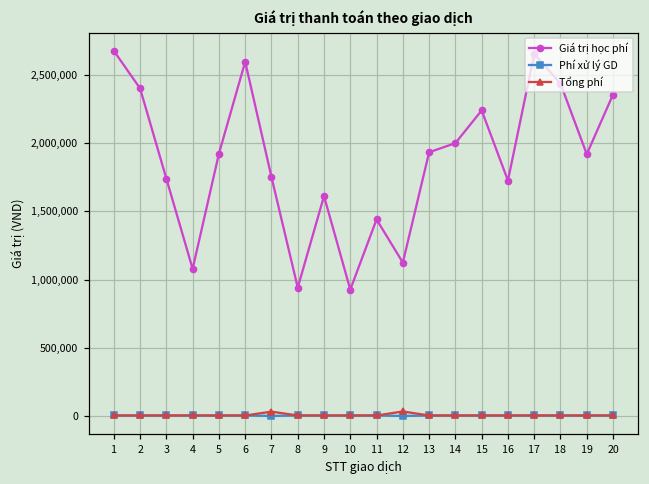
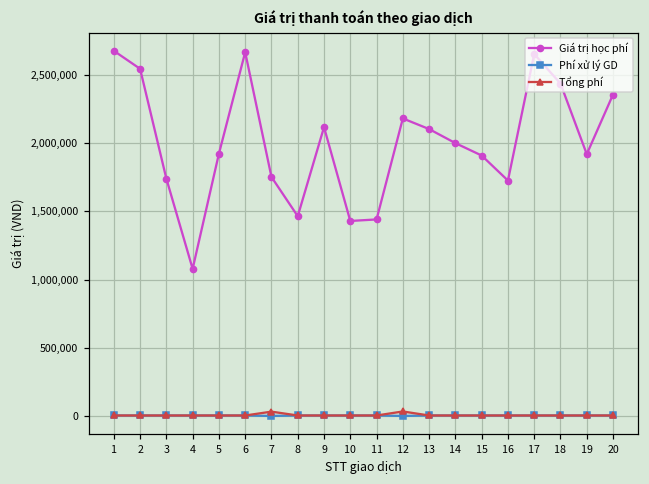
Giá trị học phí, 2: 2,400,000 -> 2,550,000
Giá trị học phí, 6: 2,600,000 -> 2,670,000
Giá trị học phí, 8: 940,000 -> 1,470,000
Giá trị học phí, 9: 1,610,000 -> 2,120,000
Giá trị học phí, 10: 930,000 -> 1,430,000
Giá trị học phí, 12: 1,120,000 -> 2,180,000
Giá trị học phí, 13: 1,930,000 -> 2,100,000
Giá trị học phí, 15: 2,240,000 -> 1,910,000
